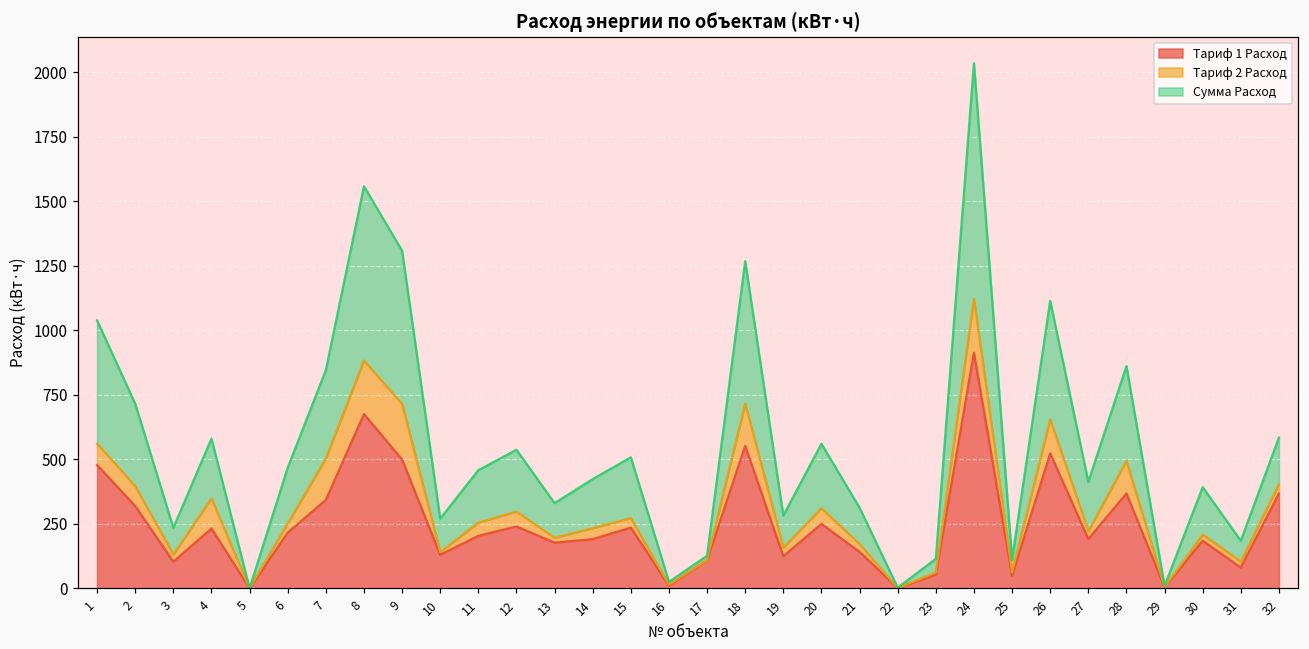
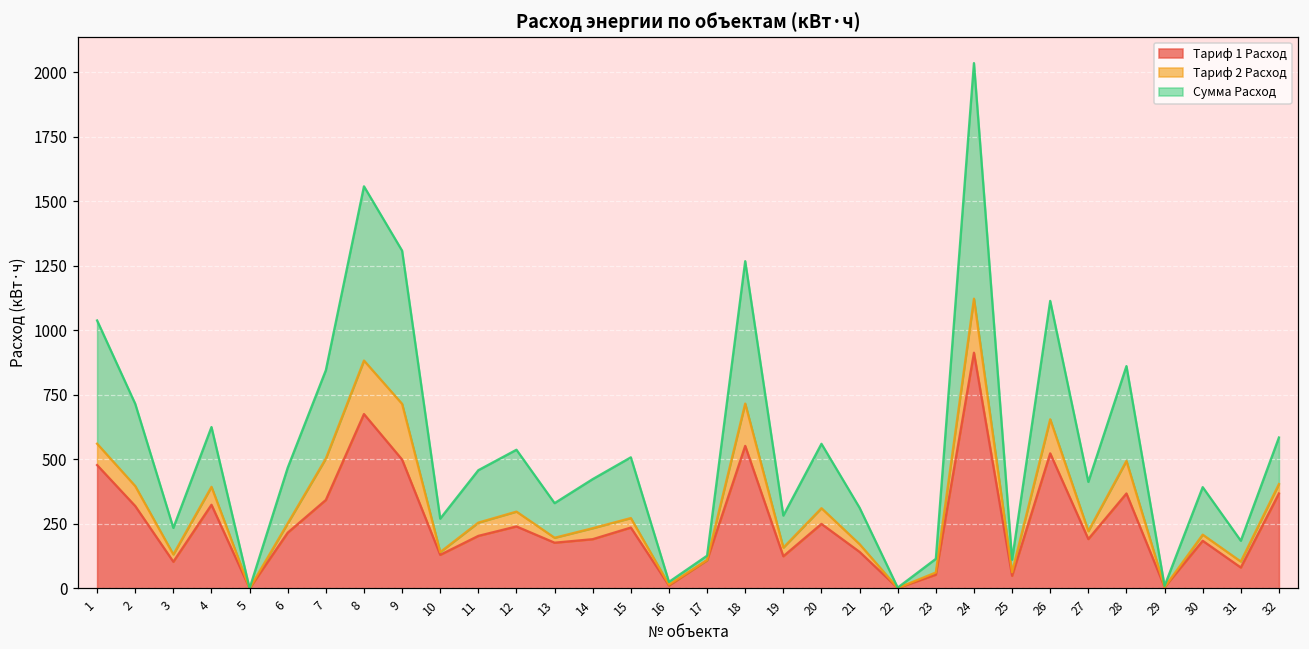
Тариф 1 Расход, 4: 230 -> 320
Тариф 2 Расход, 4: 120 -> 70
